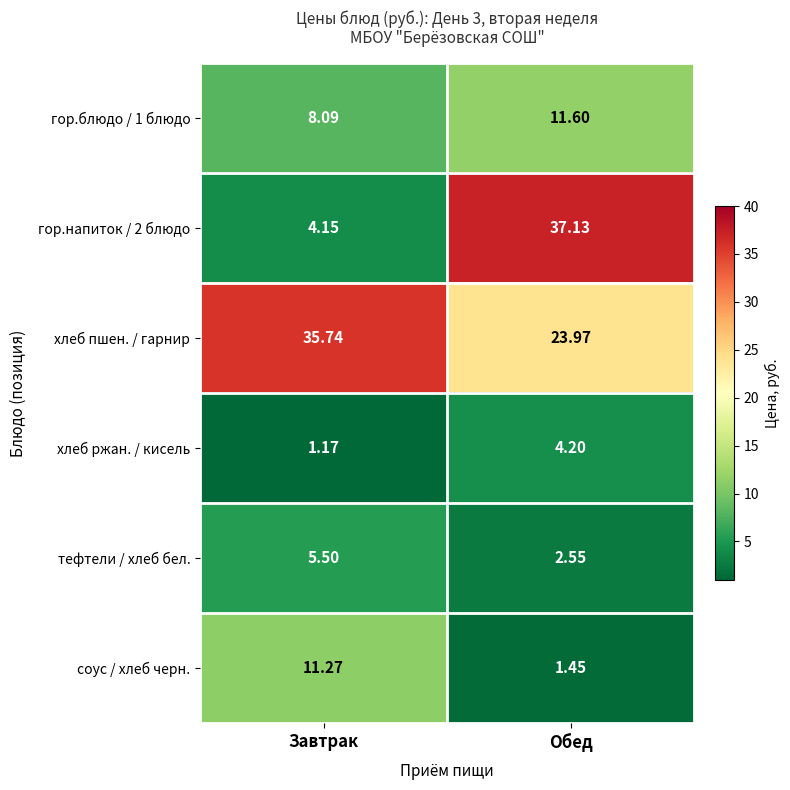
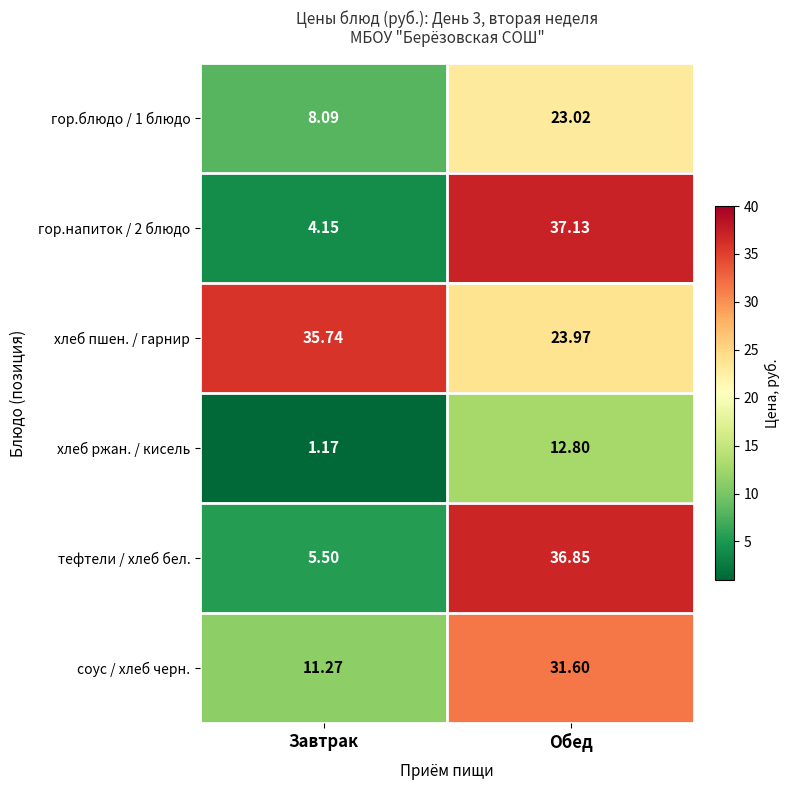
гор.блюдо / 1 блюдо, Обед: 11.60 -> 23.02
хлеб ржан. / кисель, Обед: 4.20 -> 12.80
тефтели / хлеб бел., Обед: 2.55 -> 36.85
соус / хлеб черн., Обед: 1.45 -> 31.60
